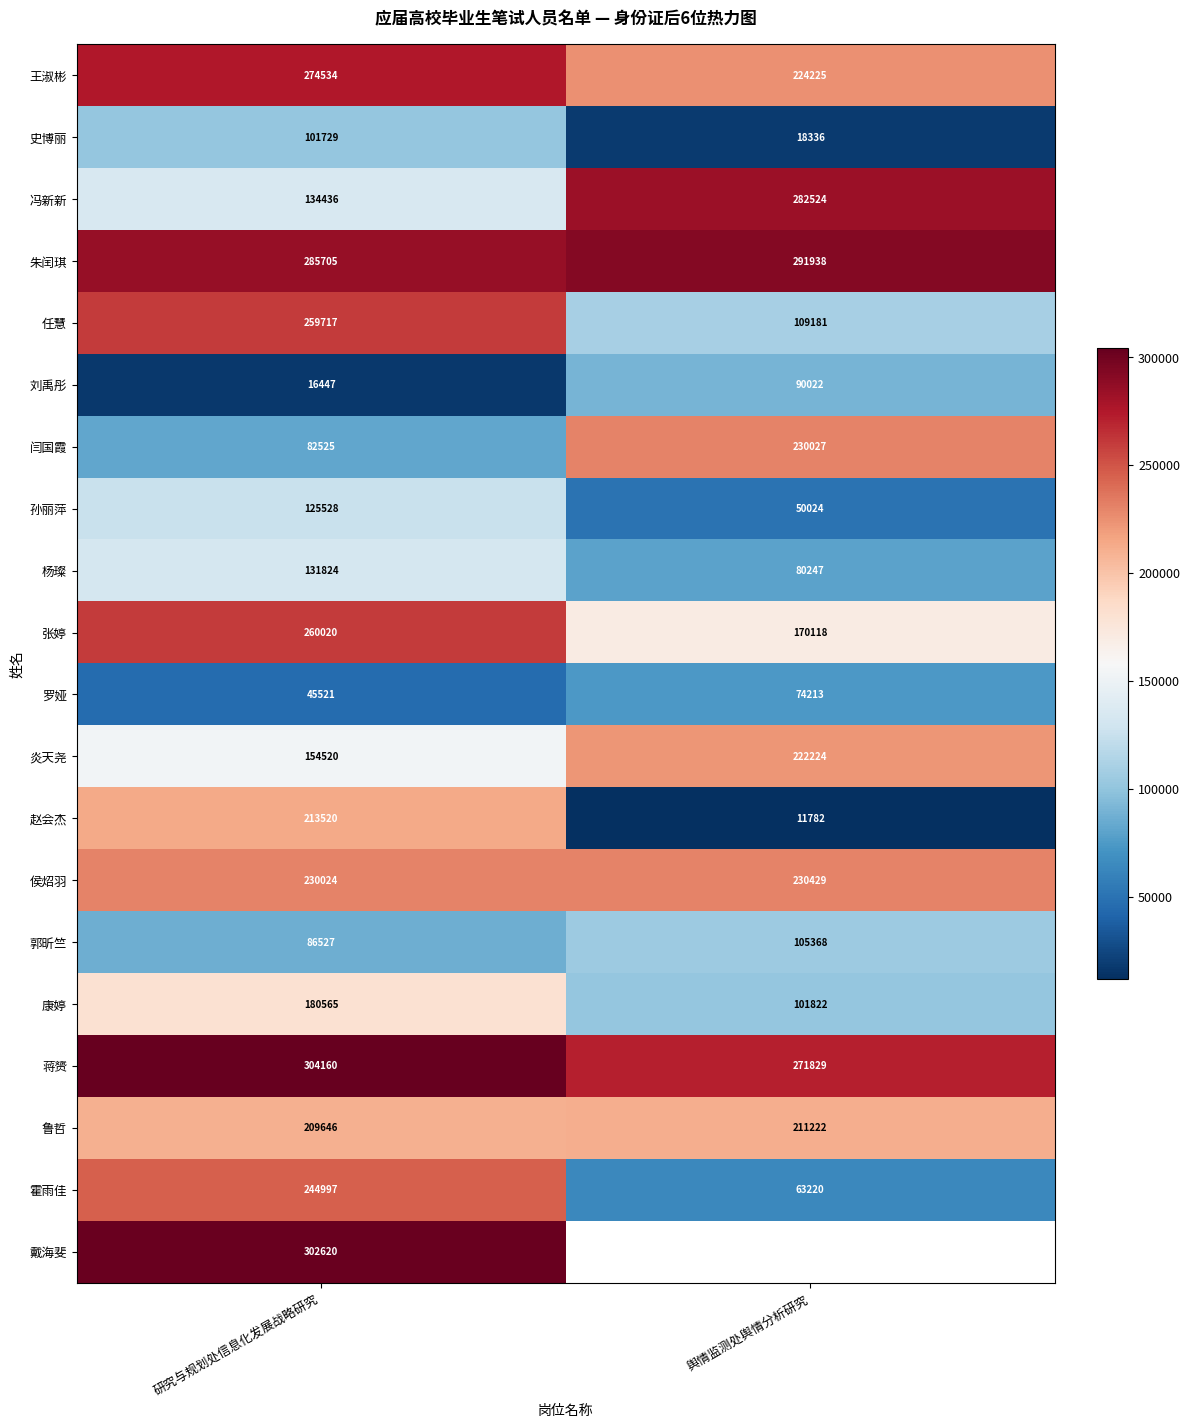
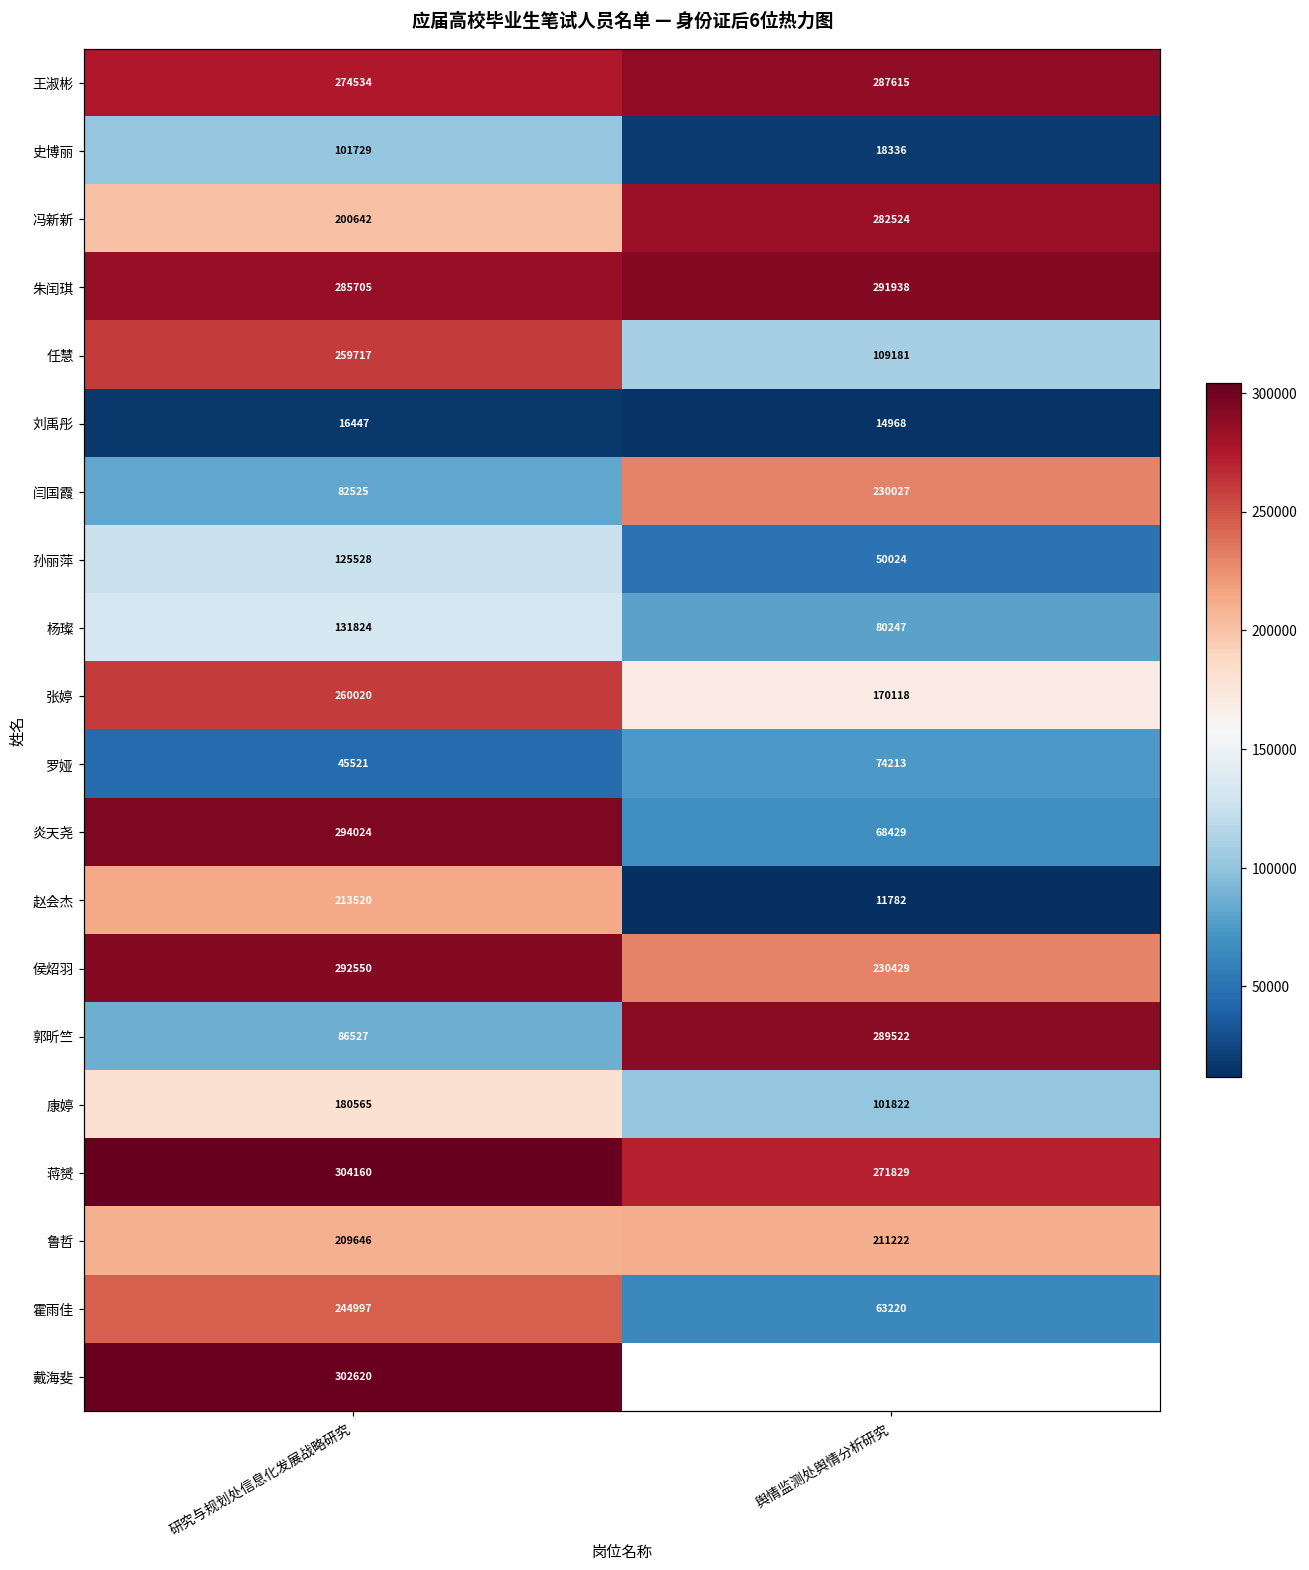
王淑彬, 舆情监测处舆情分析研究: 224225 -> 287615
冯新新, 研究与规划处信息化发展战略研究: 134436 -> 200642
刘禹彤, 舆情监测处舆情分析研究: 90022 -> 14968
炎天尧, 研究与规划处信息化发展战略研究: 154520 -> 294024
炎天尧, 舆情监测处舆情分析研究: 222224 -> 68429
侯炤羽, 研究与规划处信息化发展战略研究: 230024 -> 292550
郭昕竺, 舆情监测处舆情分析研究: 105368 -> 289522
